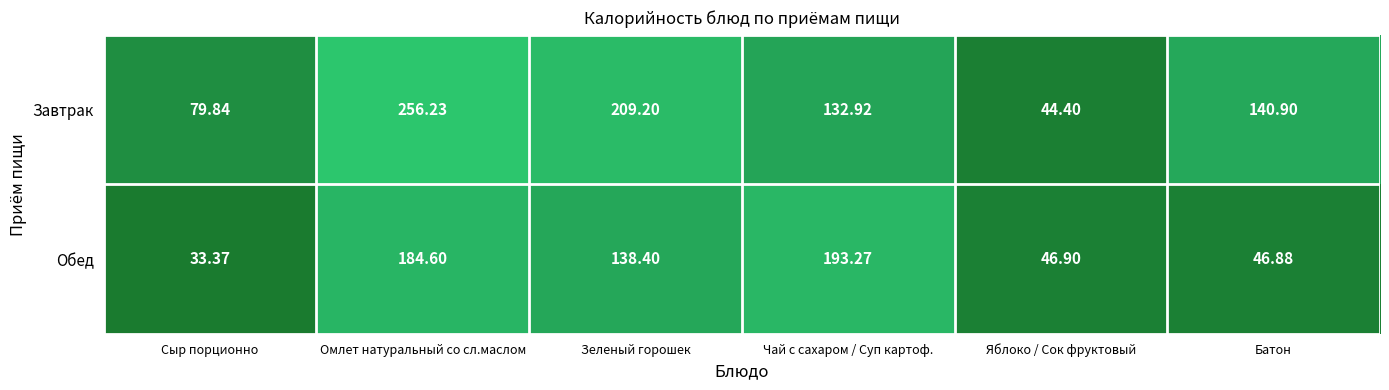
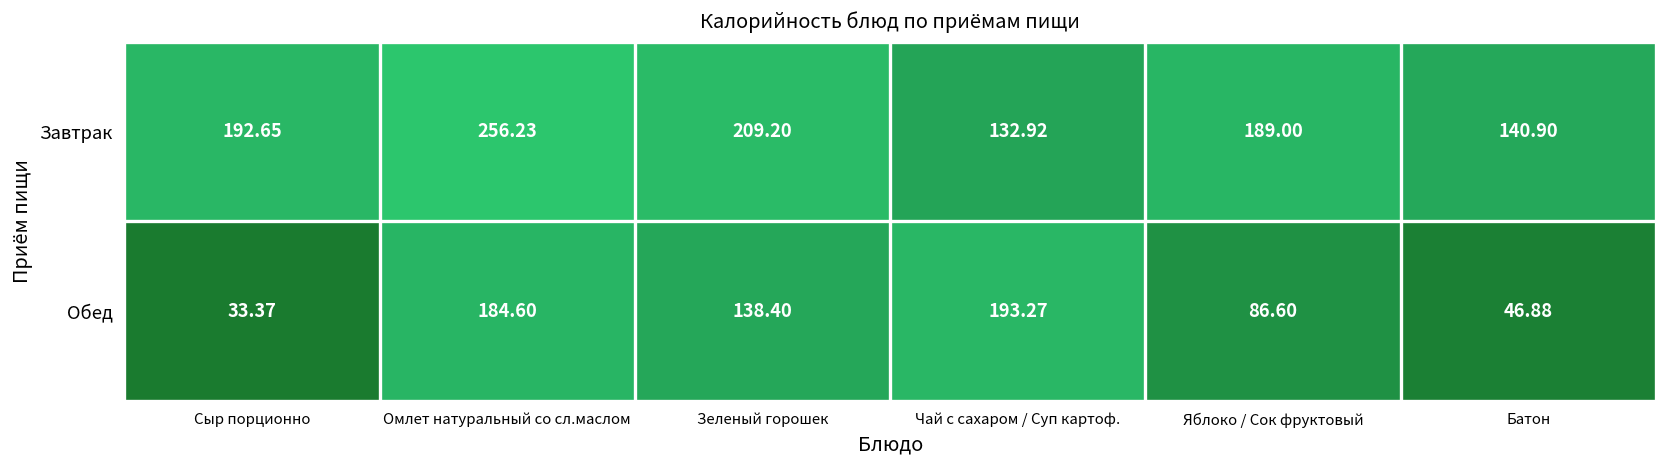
Завтрак, Сыр порционно: 79.84 -> 192.65
Завтрак, Яблоко / Сок фруктовый: 44.40 -> 189.00
Обед, Яблоко / Сок фруктовый: 46.90 -> 86.60
